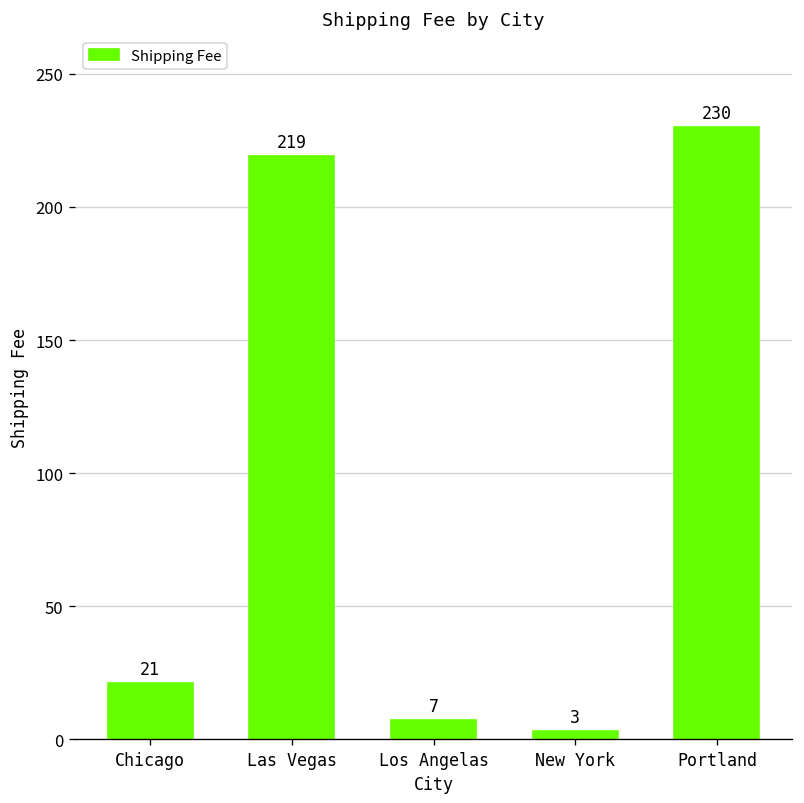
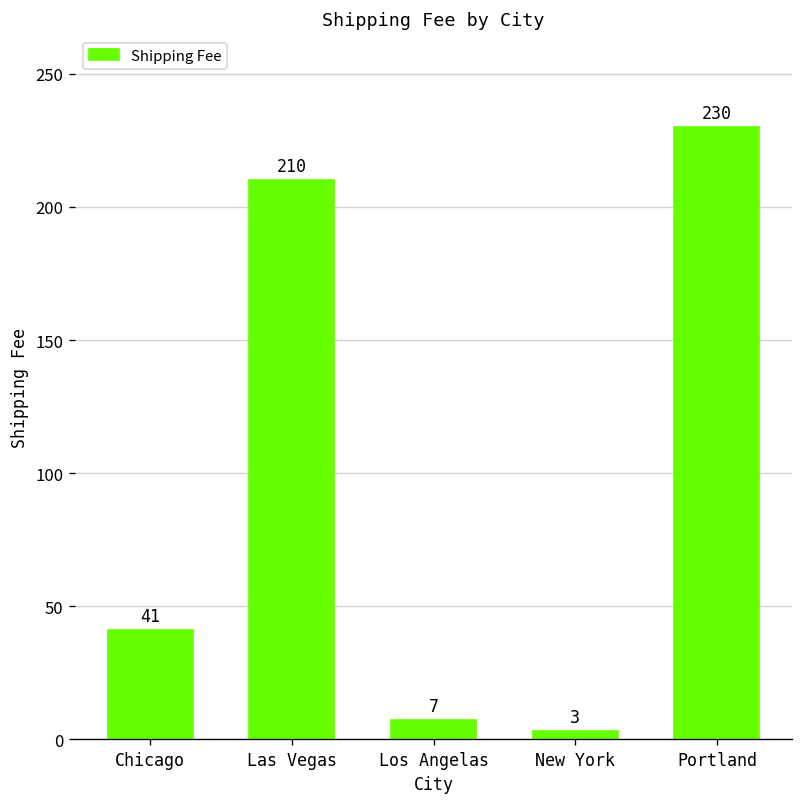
Chicago: 21 -> 41
Las Vegas: 219 -> 210
